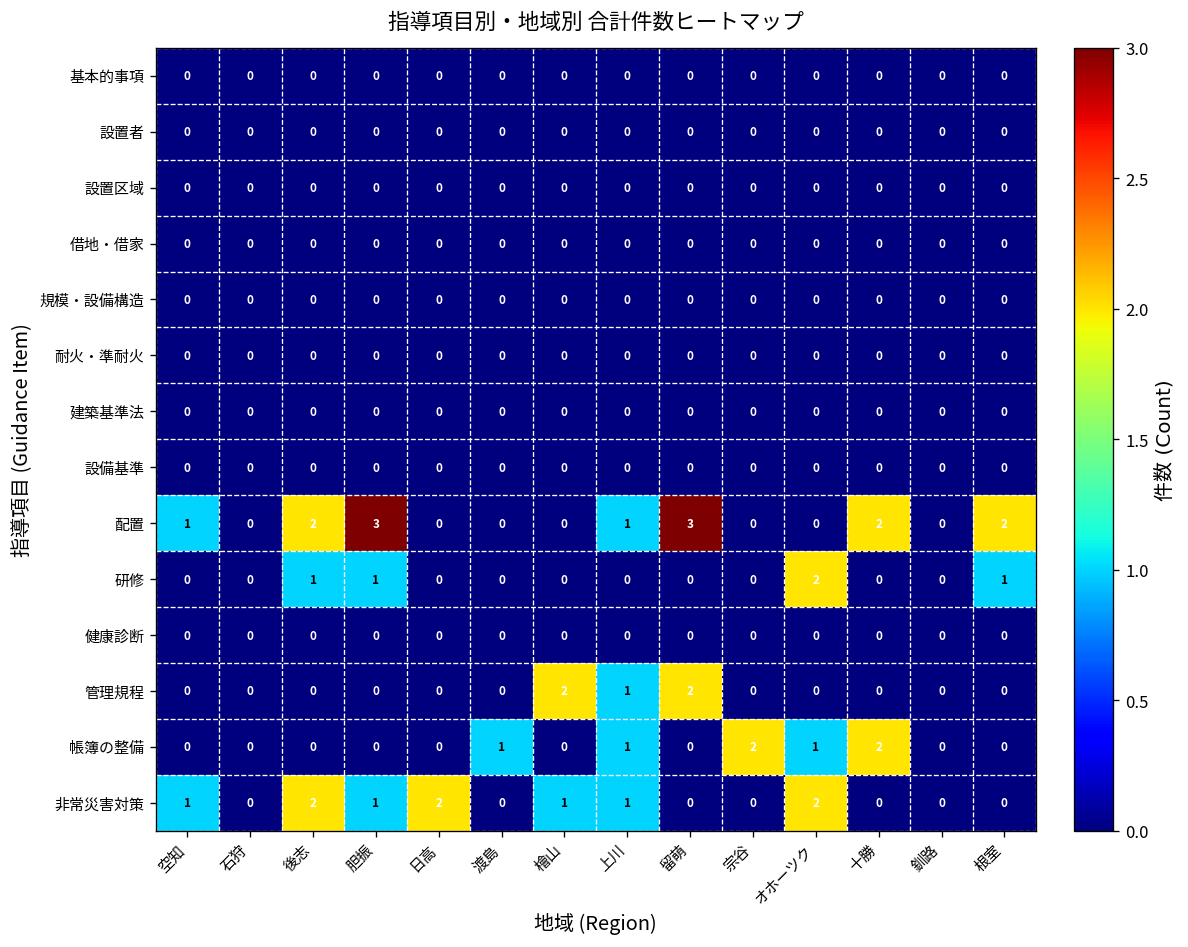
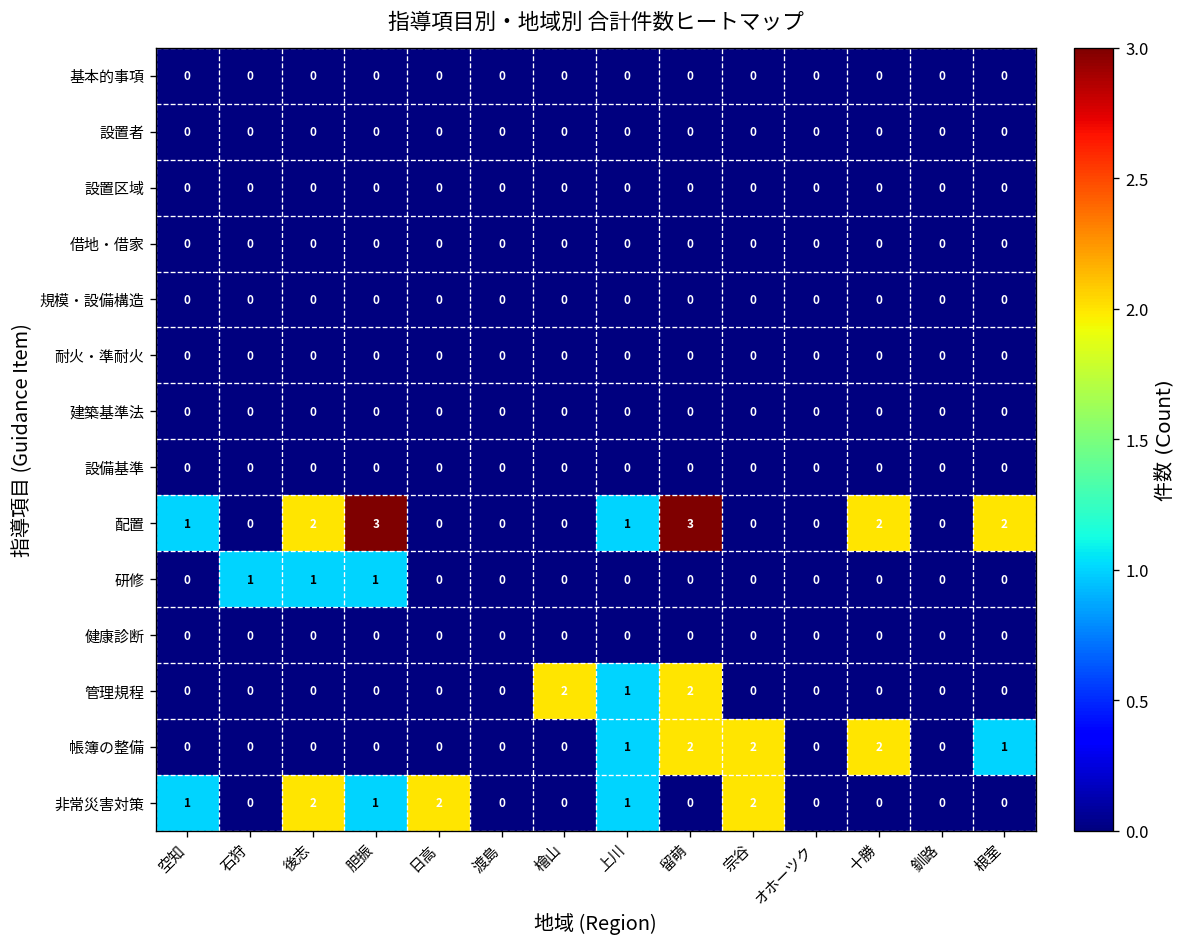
研修, 石狩: 0 -> 1
研修, オホーツク: 2 -> 0
研修, 根室: 1 -> 0
帳簿の整備, 渡島: 1 -> 0
帳簿の整備, 留萌: 0 -> 2
帳簿の整備, オホーツク: 1 -> 0
帳簿の整備, 根室: 0 -> 1
非常災害対策, 檜山: 1 -> 0
非常災害対策, 宗谷: 0 -> 2
非常災害対策, オホーツク: 2 -> 0
